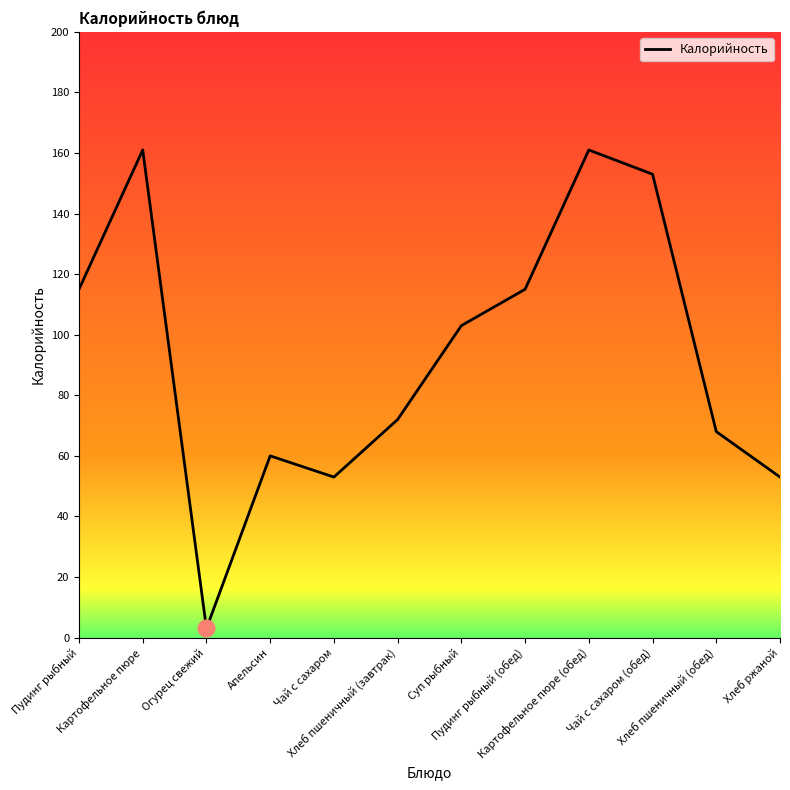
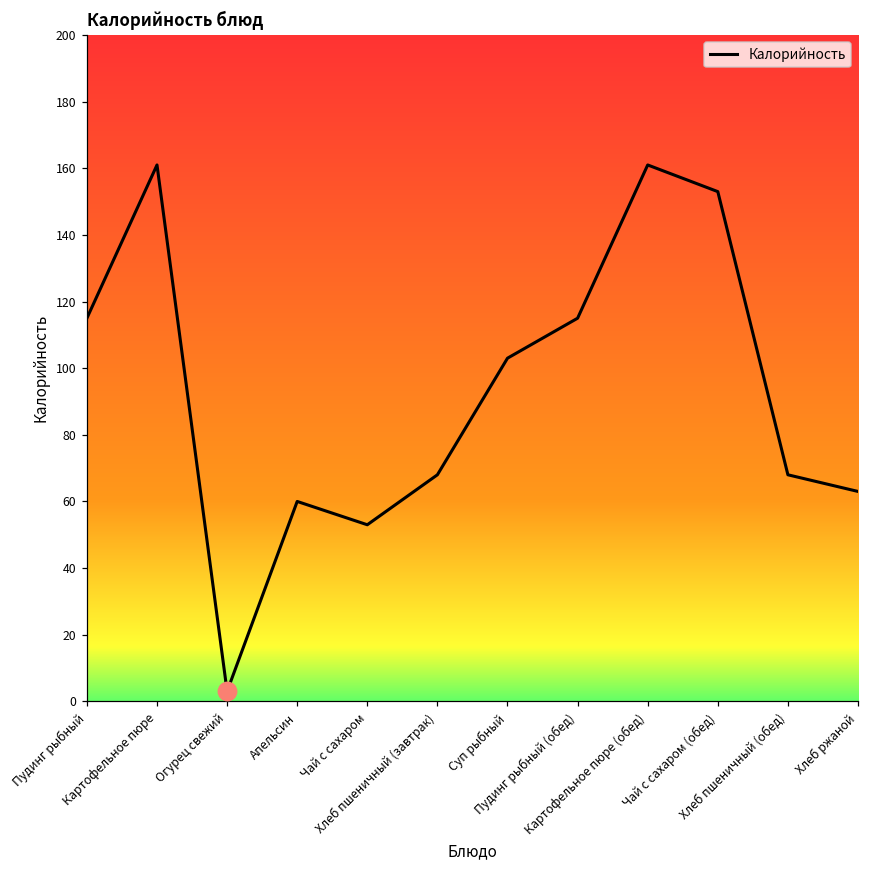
Калорийность, Хлеб пшеничный (завтрак): 72 -> 68
Калорийность, Хлеб ржаной: 53 -> 63
